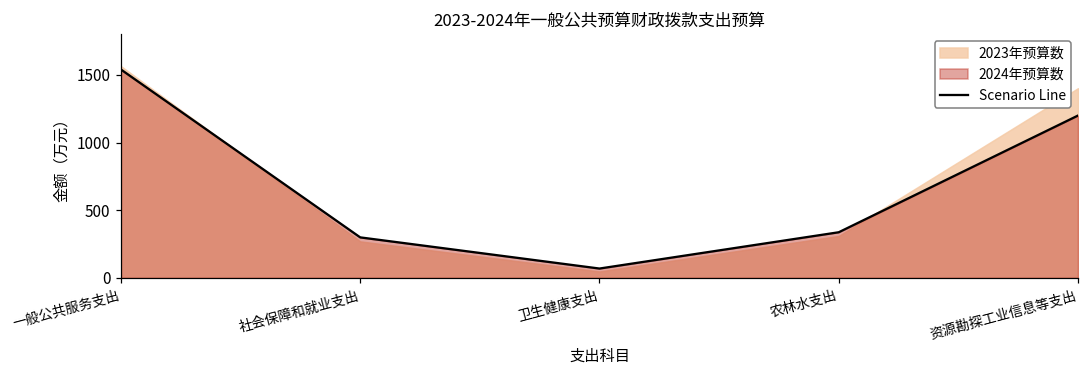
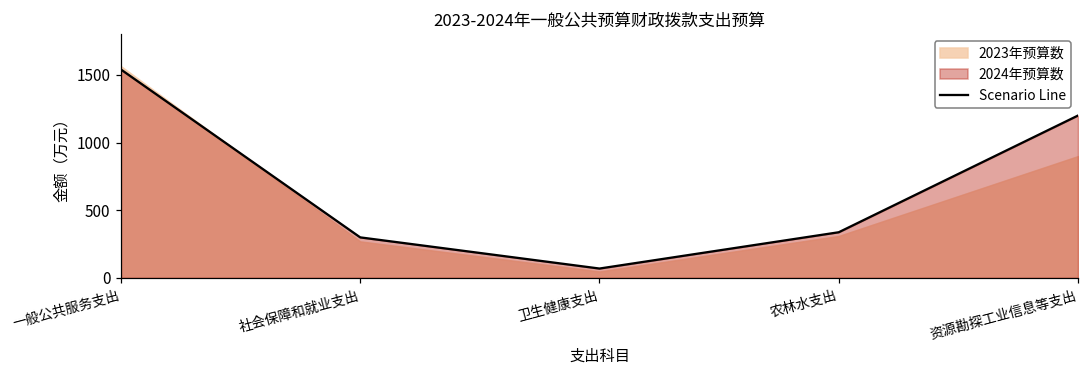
2023年预算数, 资源勘探工业信息等支出: 1400 -> 900
